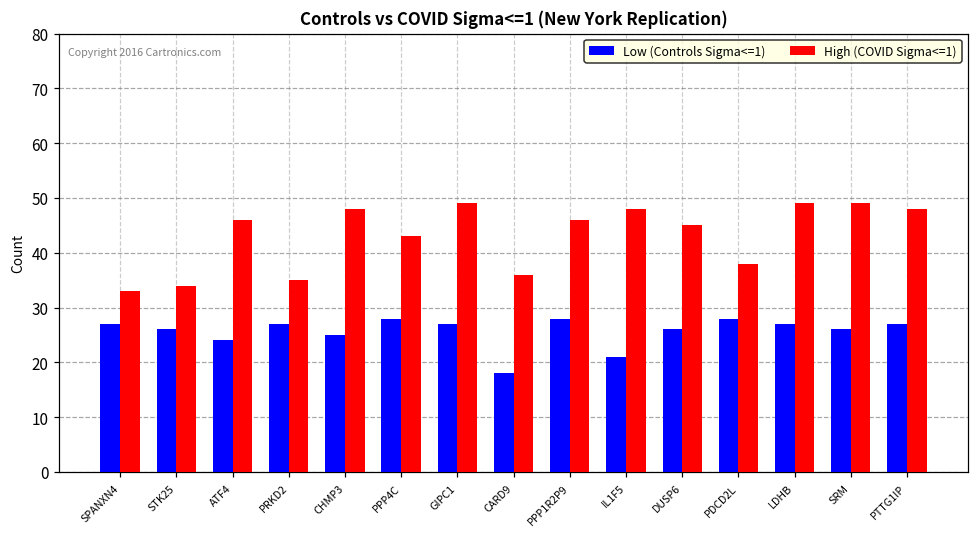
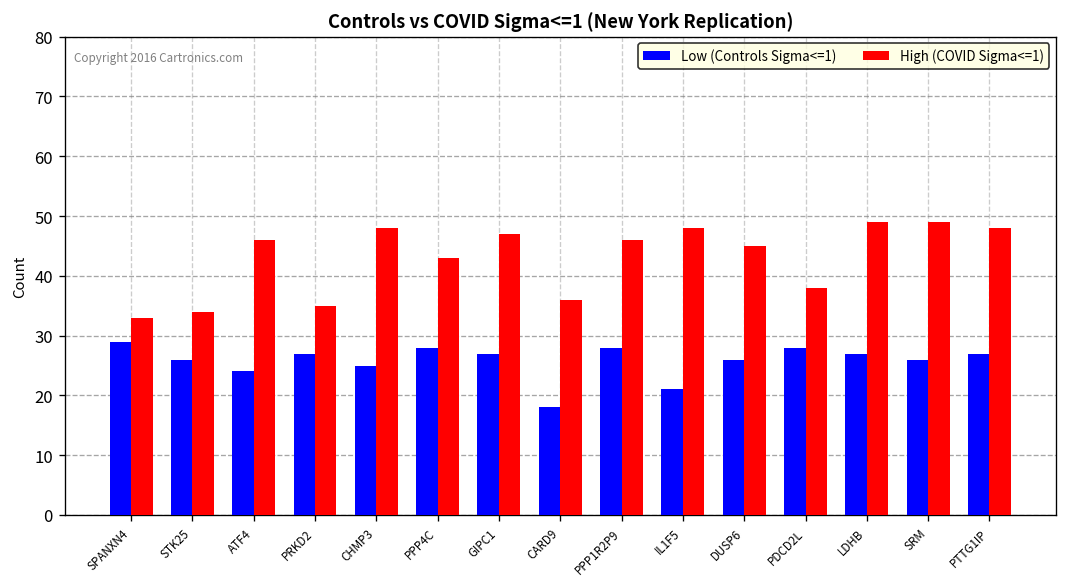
Low (Controls Sigma<=1), SPANXN4: 27 -> 29
High (COVID Sigma<=1), GIPC1: 49 -> 47
